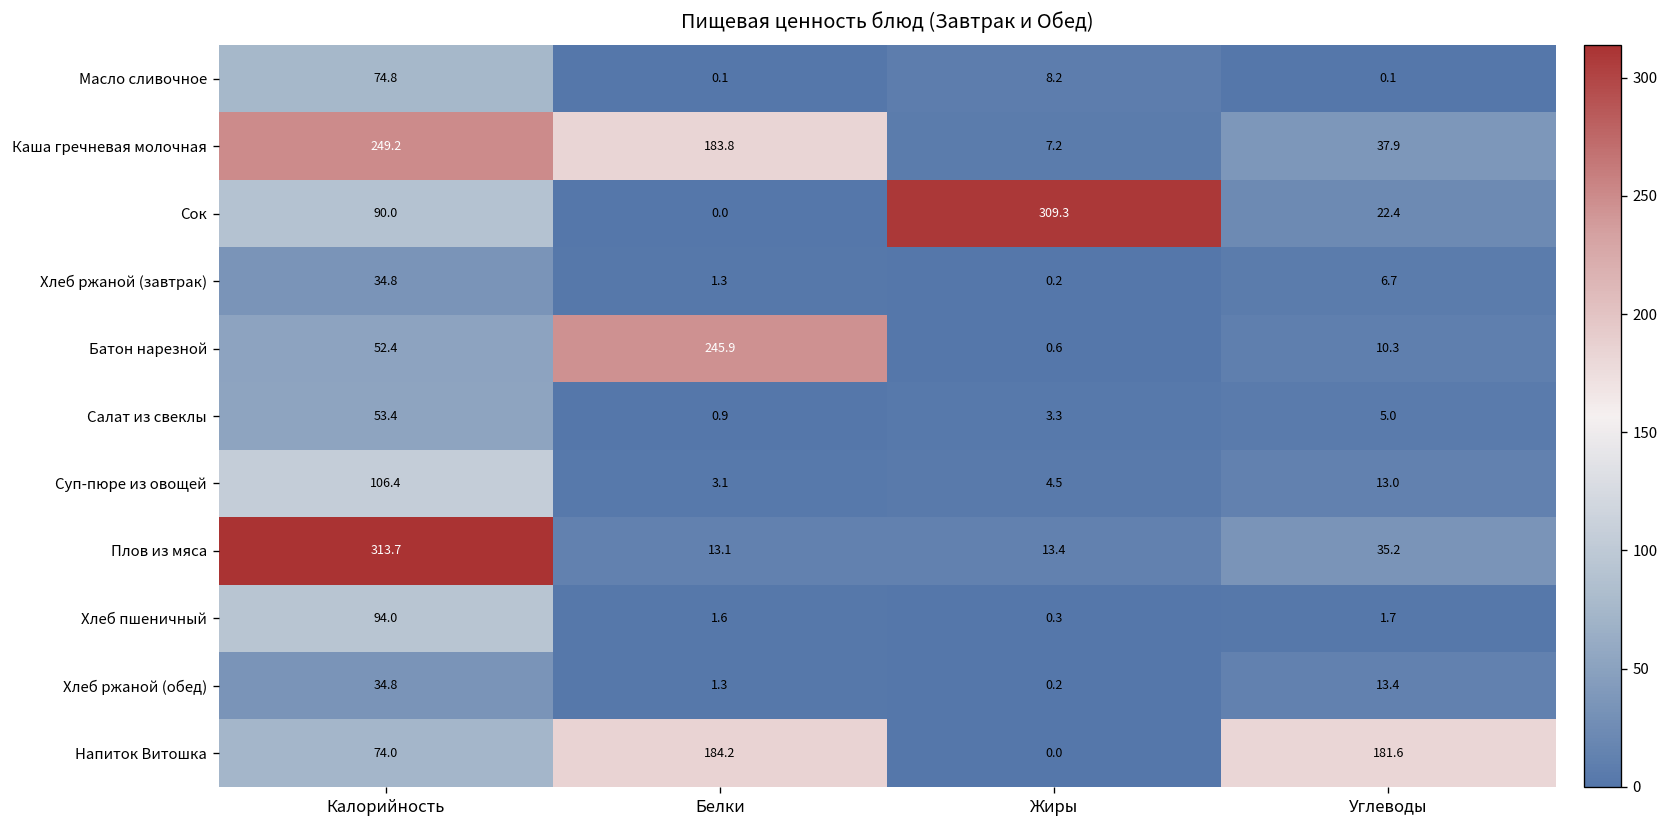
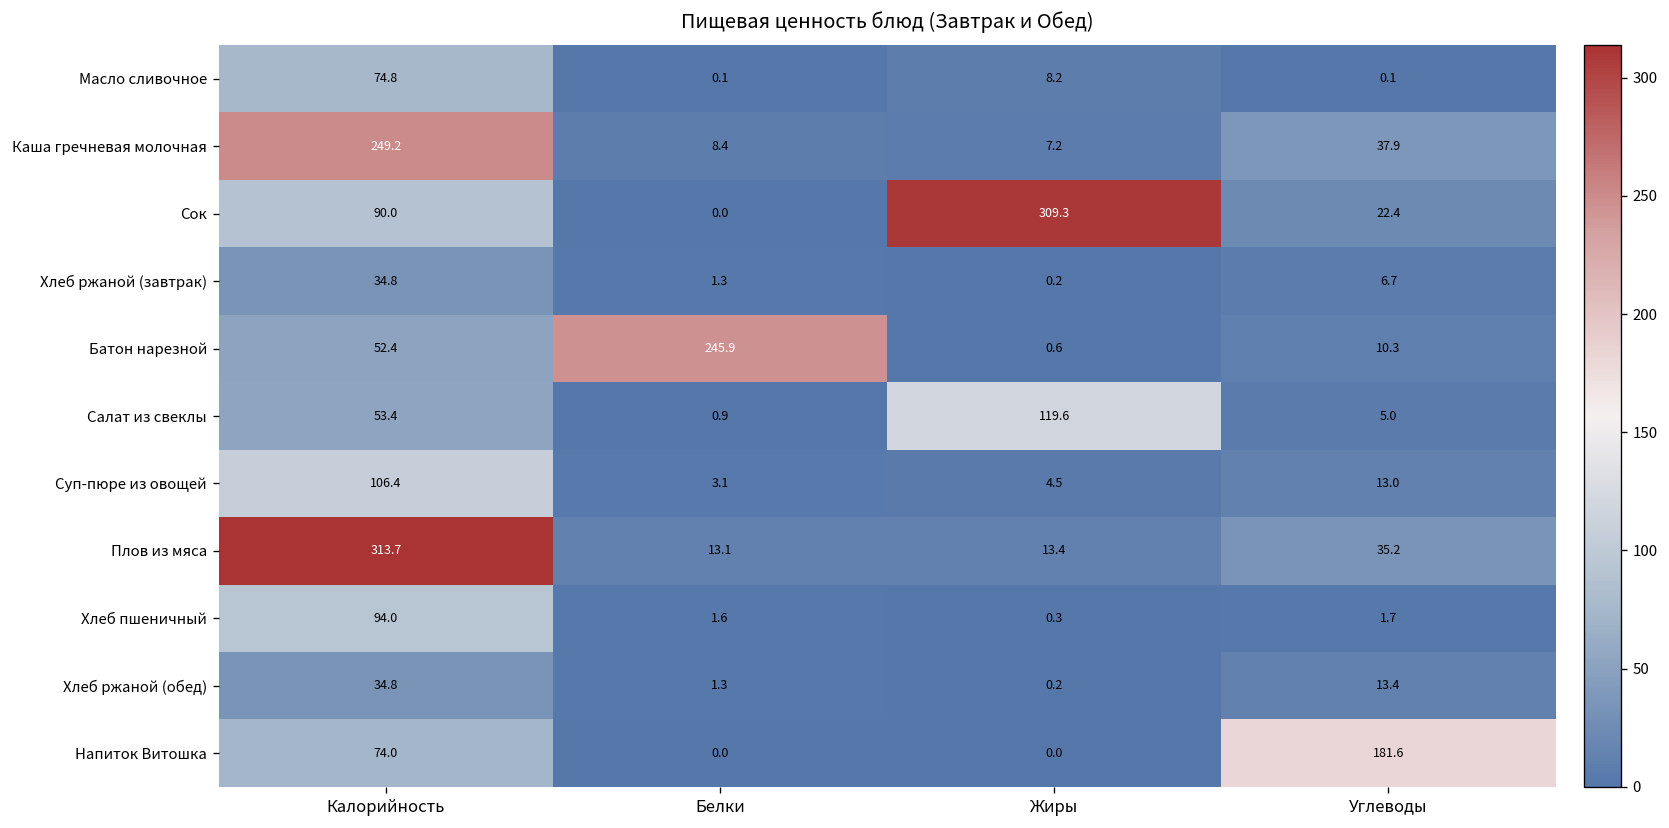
Каша гречневая молочная, Белки: 183.8 -> 8.4
Салат из свеклы, Жиры: 3.3 -> 119.6
Напиток Витошка, Белки: 184.2 -> 0.0
